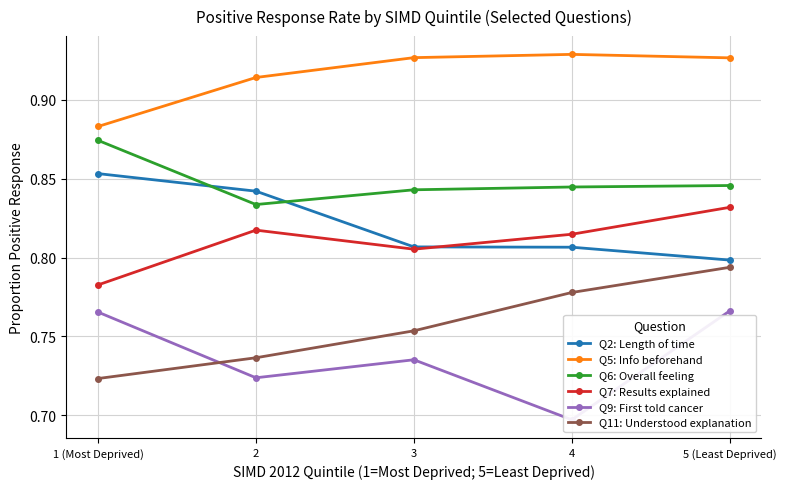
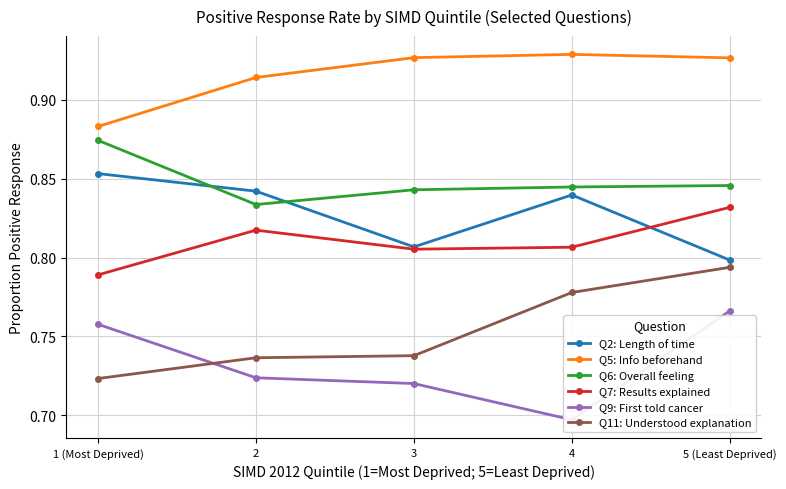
Q7: Results explained, 1 (Most Deprived): 0.783 -> 0.789
Q9: First told cancer, 1 (Most Deprived): 0.765 -> 0.758
Q9: First told cancer, 3: 0.735 -> 0.720
Q11: Understood explanation, 3: 0.754 -> 0.738
Q2: Length of time, 4: 0.807 -> 0.840
Q7: Results explained, 4: 0.815 -> 0.807
